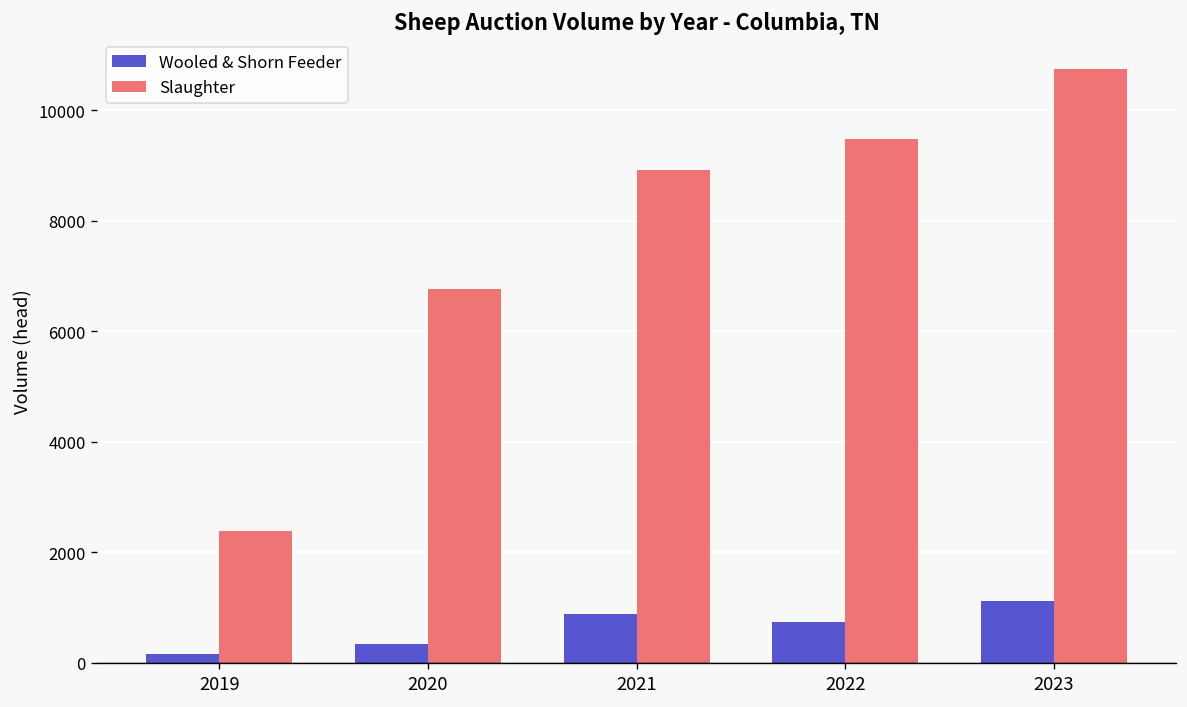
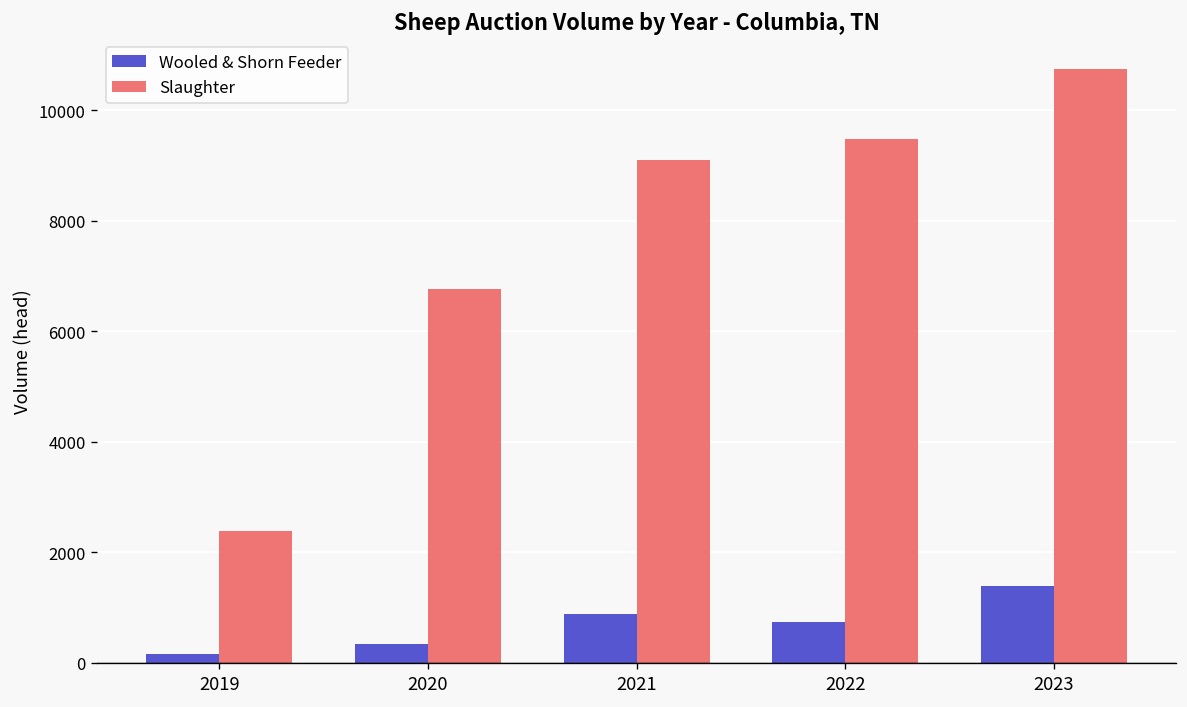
Slaughter, 2021: 8900 -> 9100
Wooled & Shorn Feeder, 2023: 1100 -> 1400
